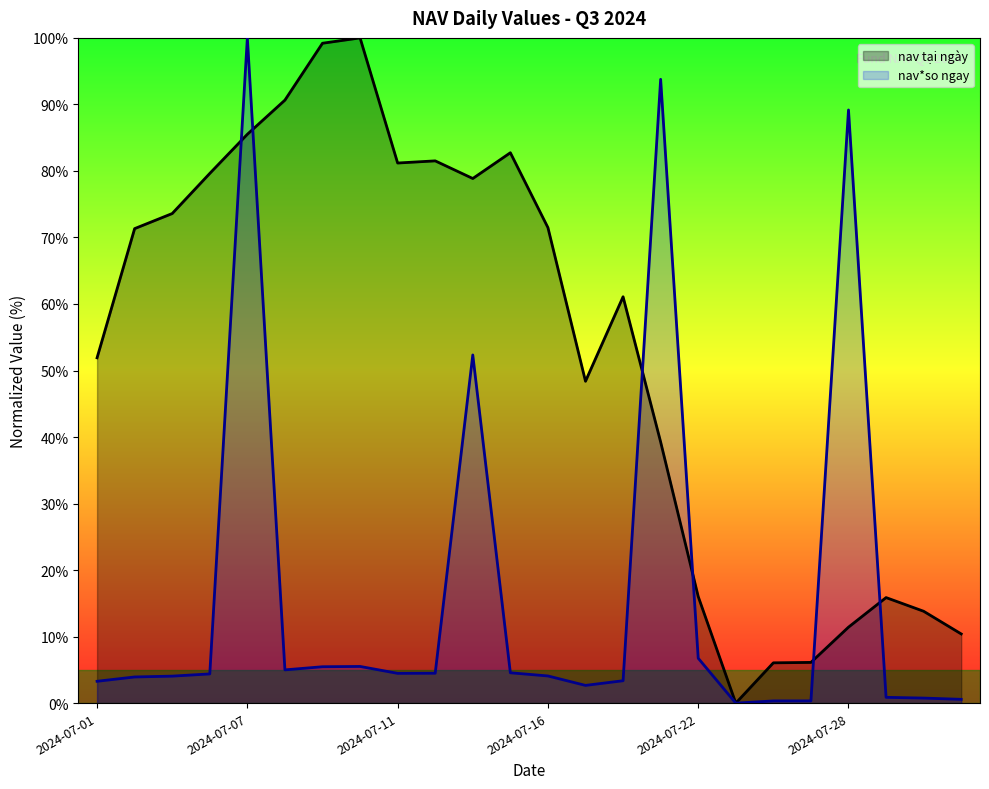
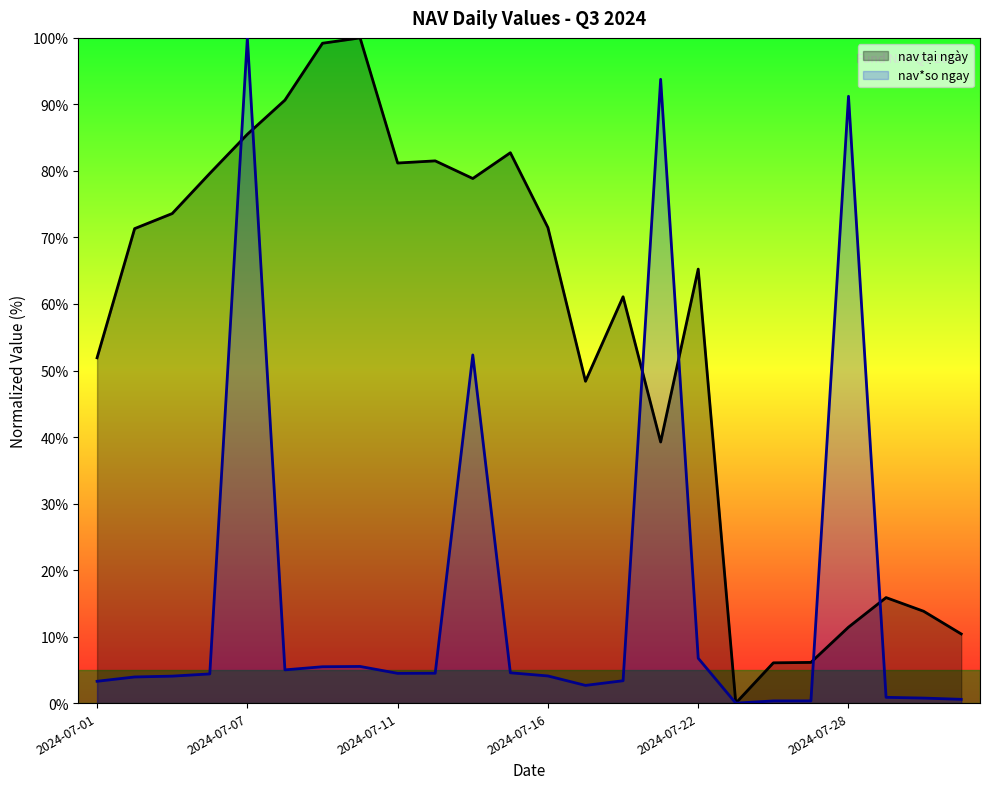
nav tại ngày, 2024-07-22: 16% -> 65%
nav*so ngay, 2024-07-28: 89% -> 91%
